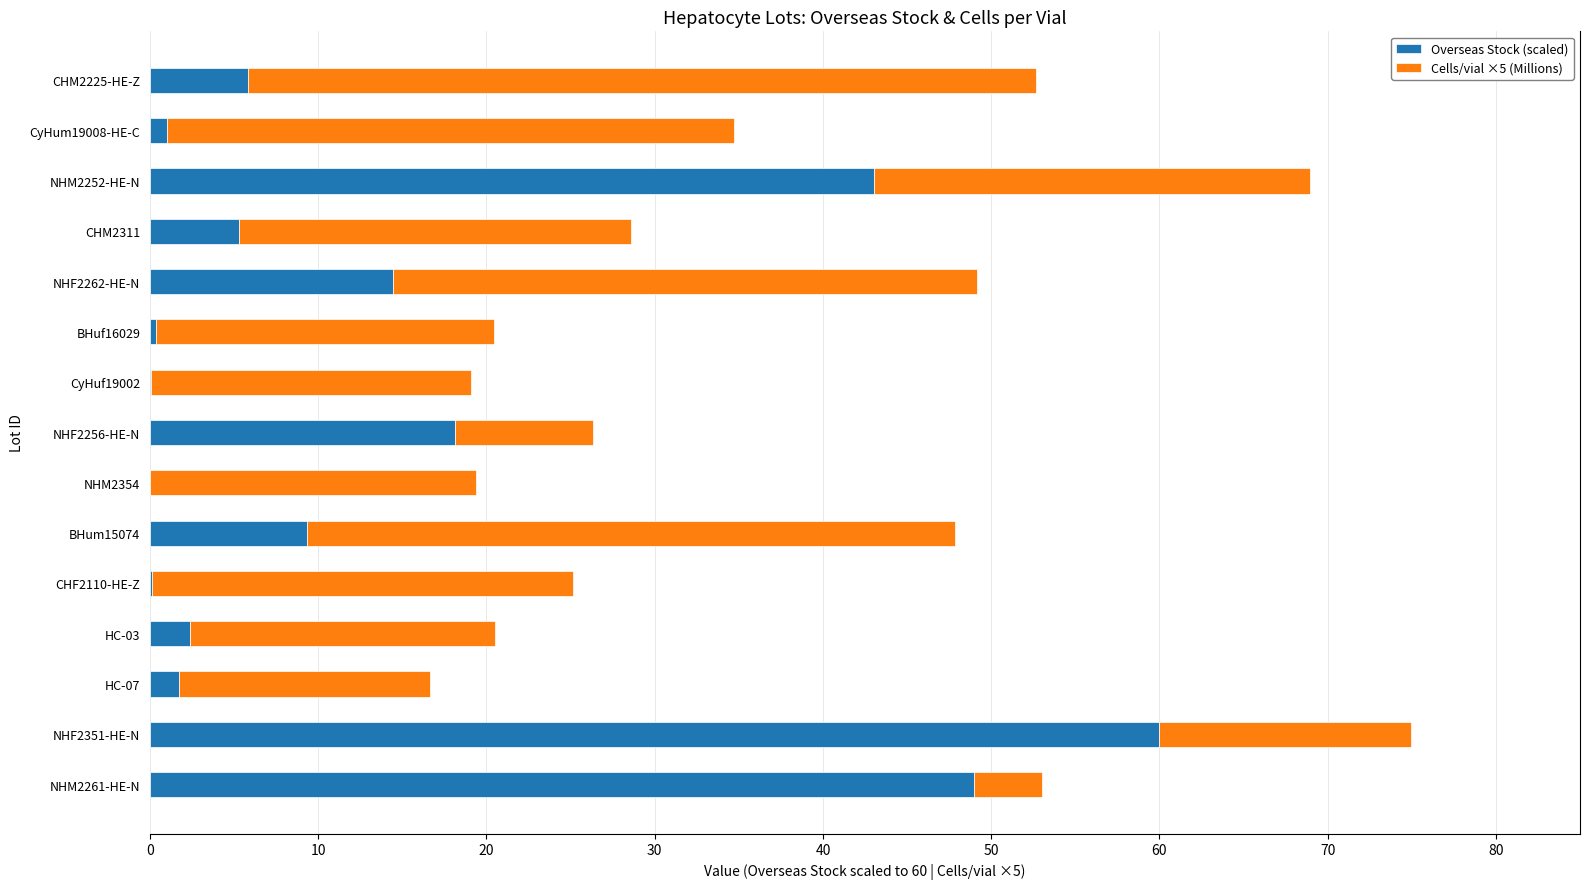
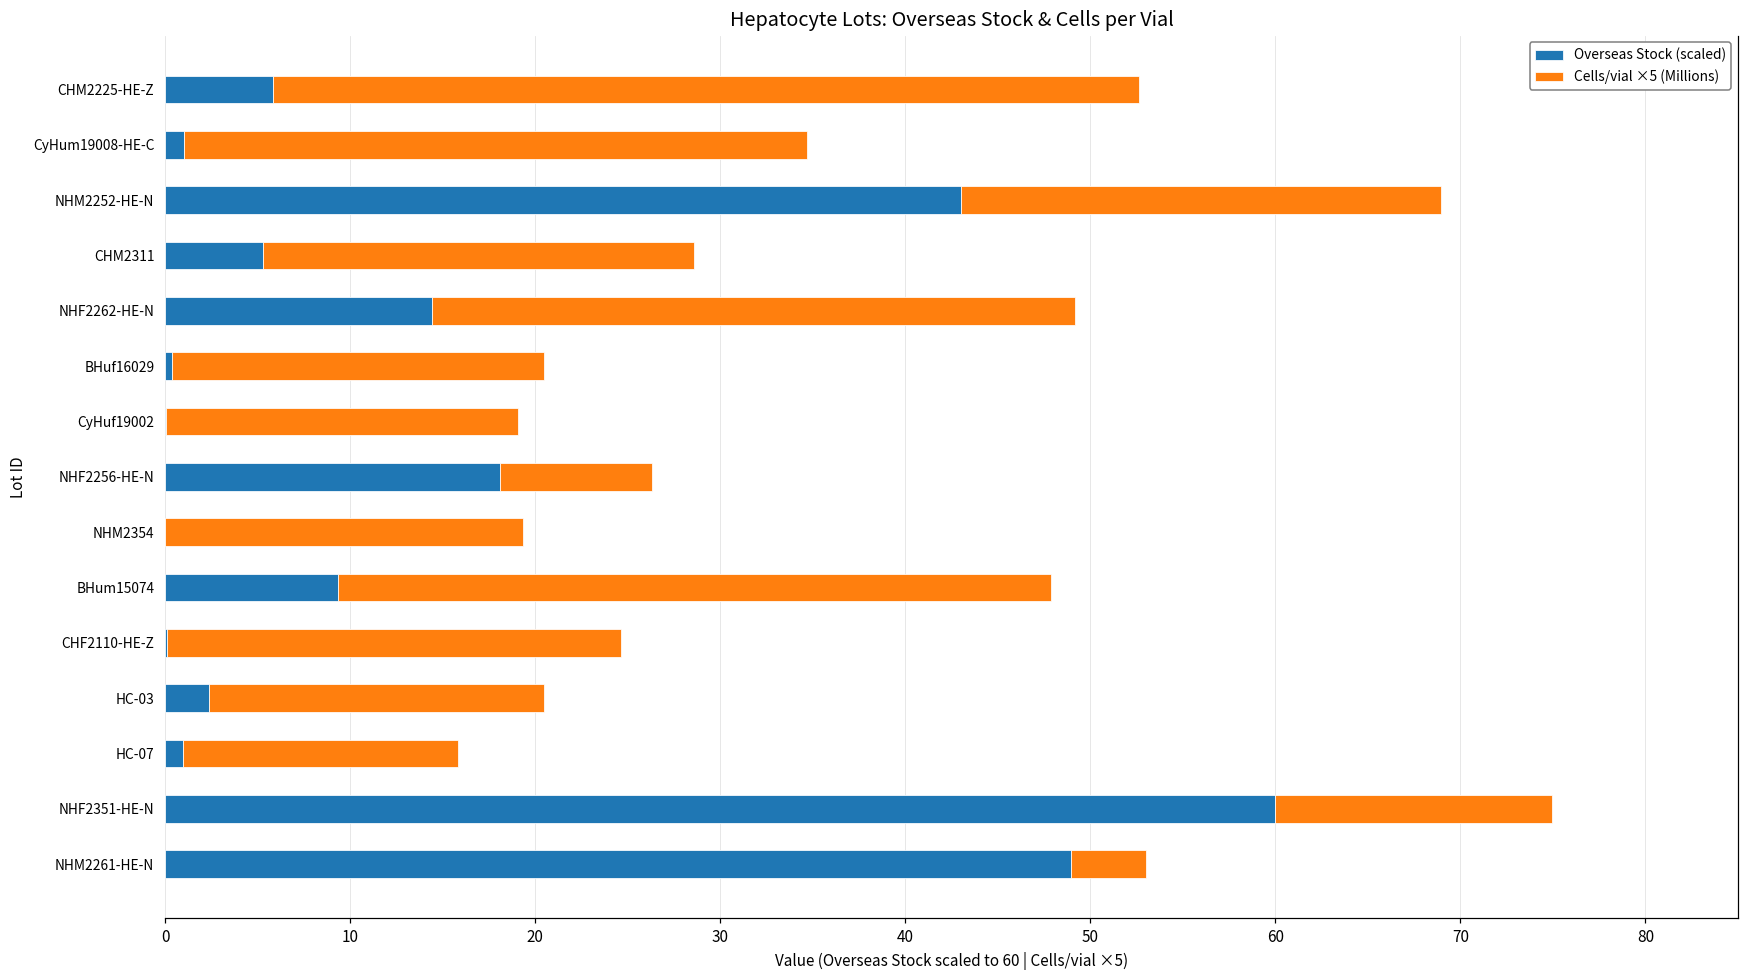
Cells/vial ×5 (Millions), CHF2110-HE-Z: 25.0 -> 24.5
Overseas Stock (scaled), HC-07: 1.7 -> 1.0
